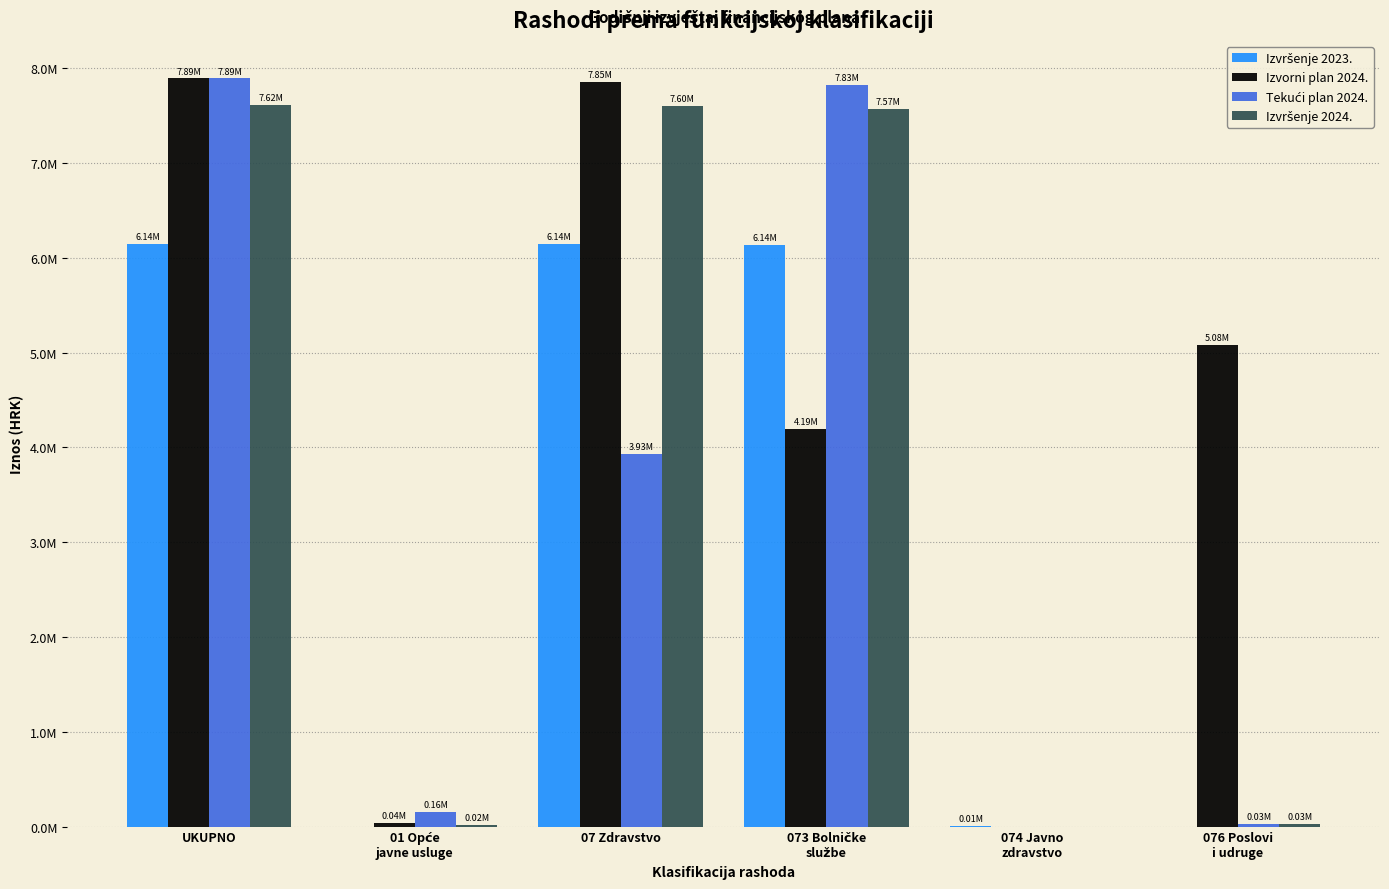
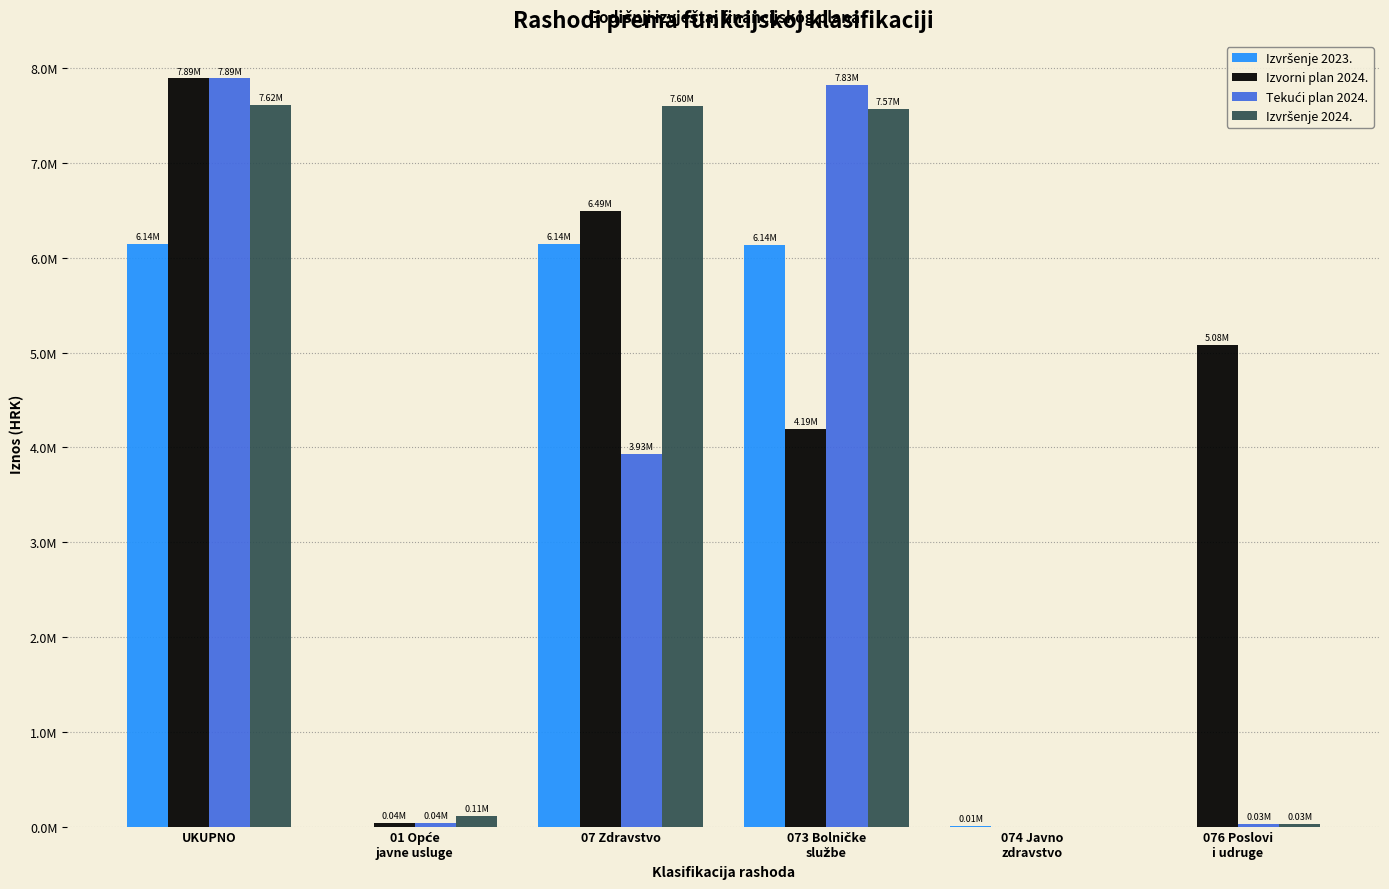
Tekući plan 2024., 01 Opće javne usluge: 0.16M -> 0.04M
Izvršenje 2024., 01 Opće javne usluge: 0.02M -> 0.11M
Izvorni plan 2024., 07 Zdravstvo: 7.85M -> 6.49M
